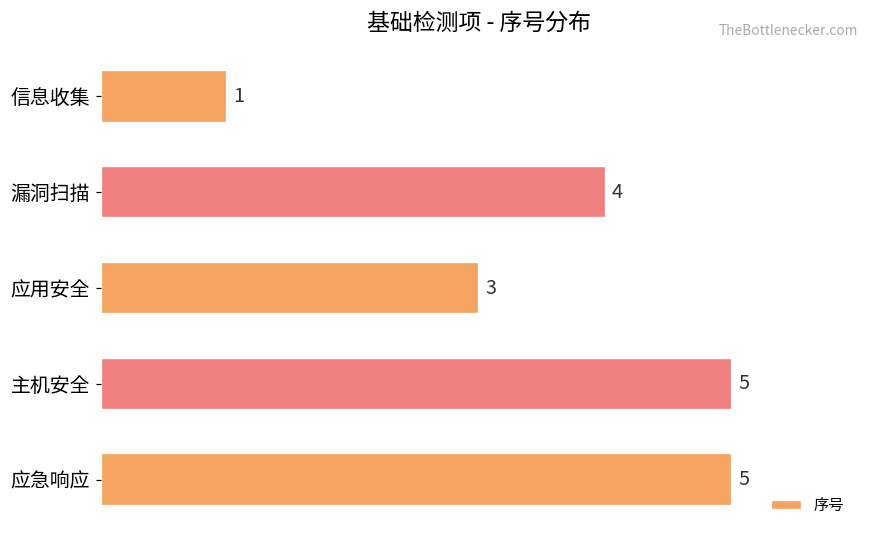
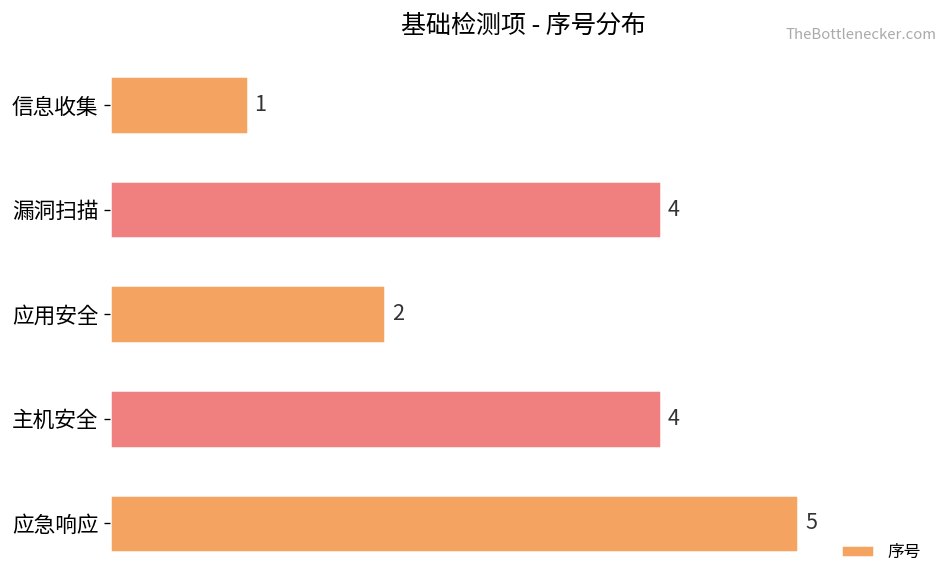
应用安全: 3 -> 2
主机安全: 5 -> 4
